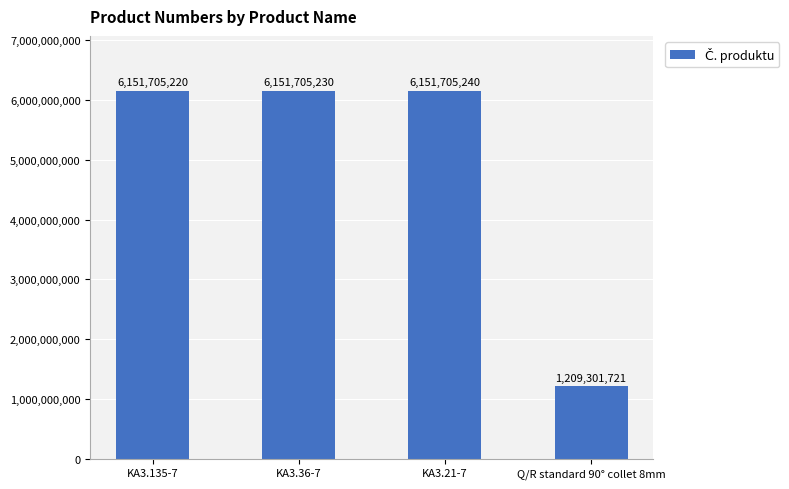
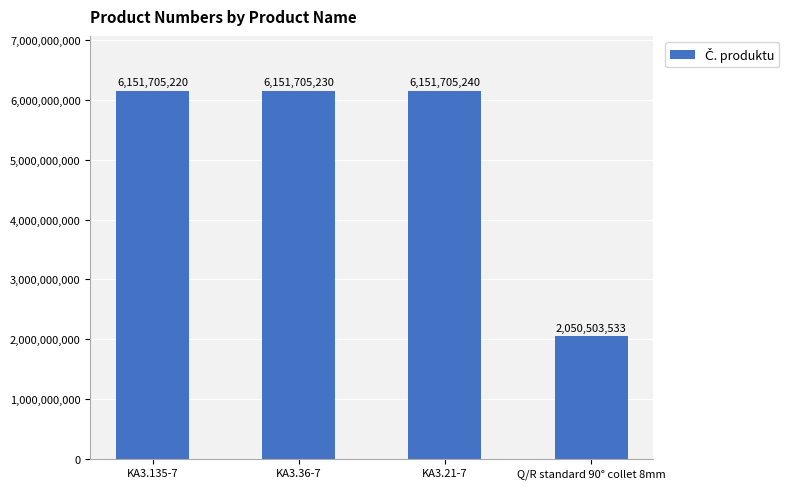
Q/R standard 90° collet 8mm: 1,209,301,721 -> 2,050,503,533
